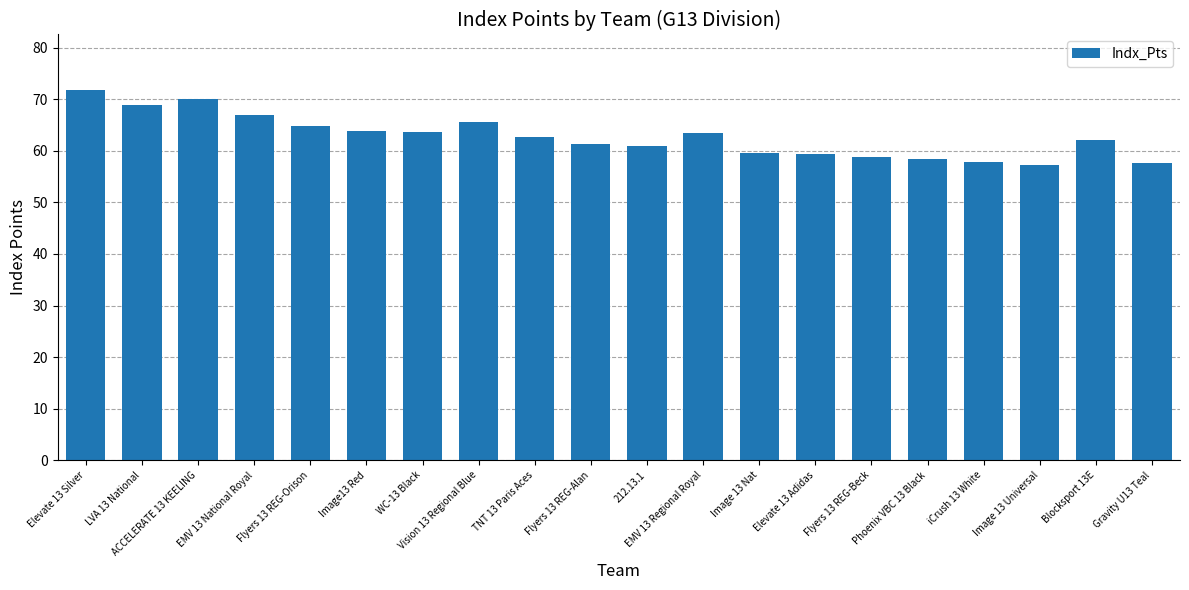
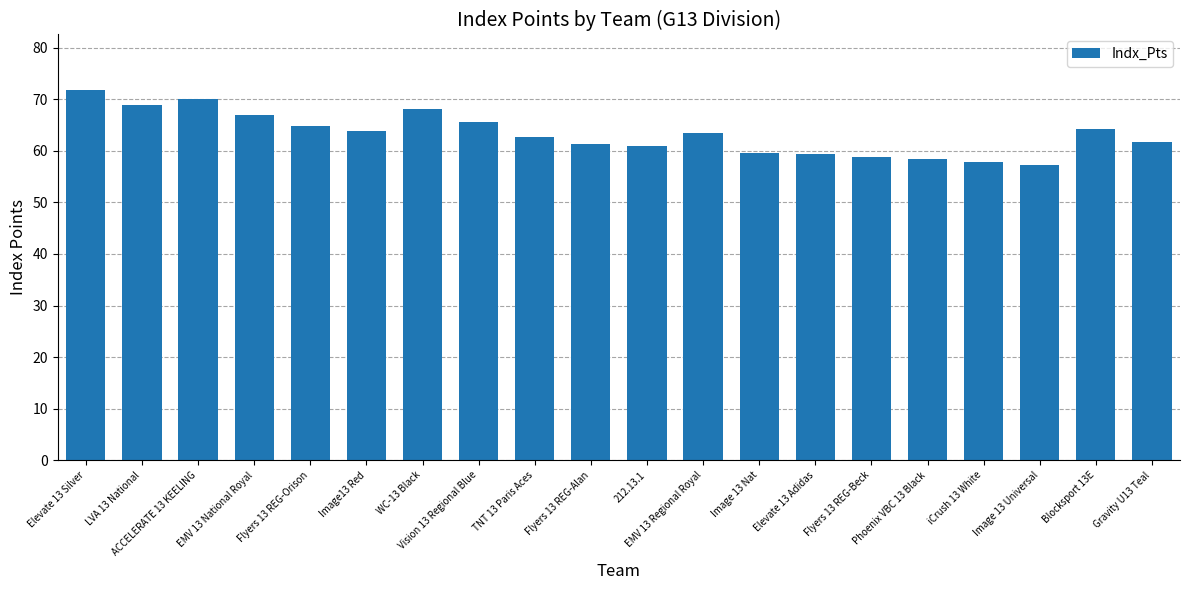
WC-13 Black: 64 -> 68
Blocksport 13E: 62 -> 64
Gravity U13 Teal: 58 -> 62
